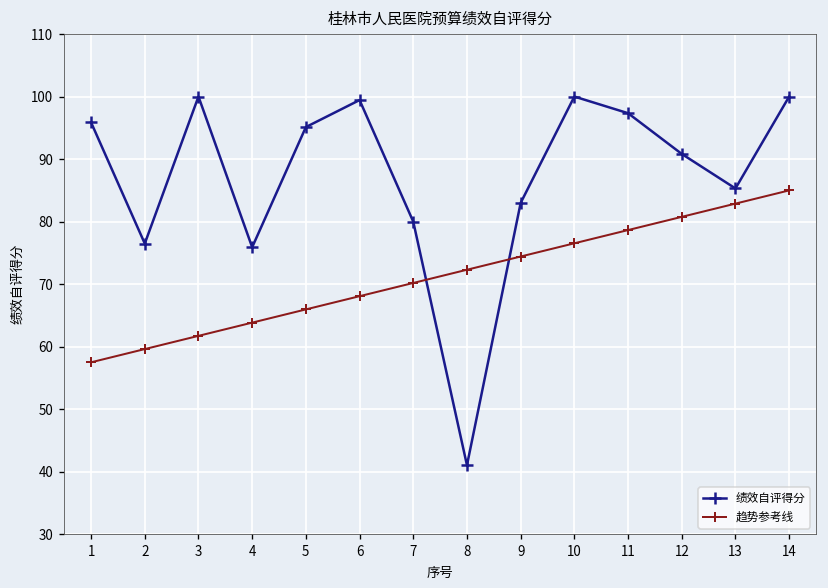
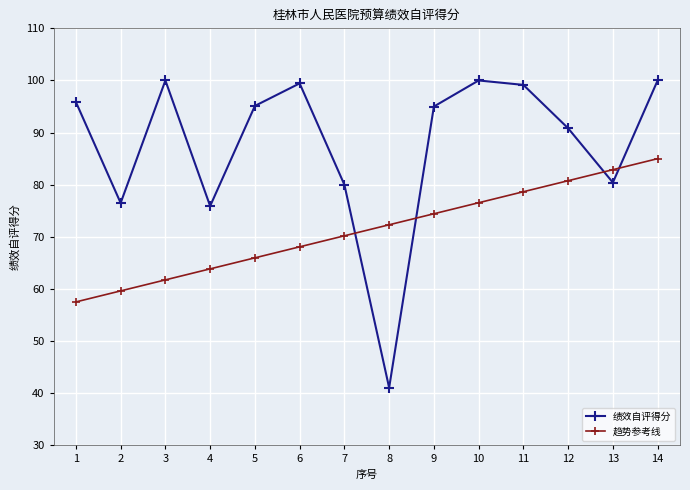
绩效自评得分, 9: 83 -> 95
绩效自评得分, 11: 97 -> 99
绩效自评得分, 13: 85 -> 80
